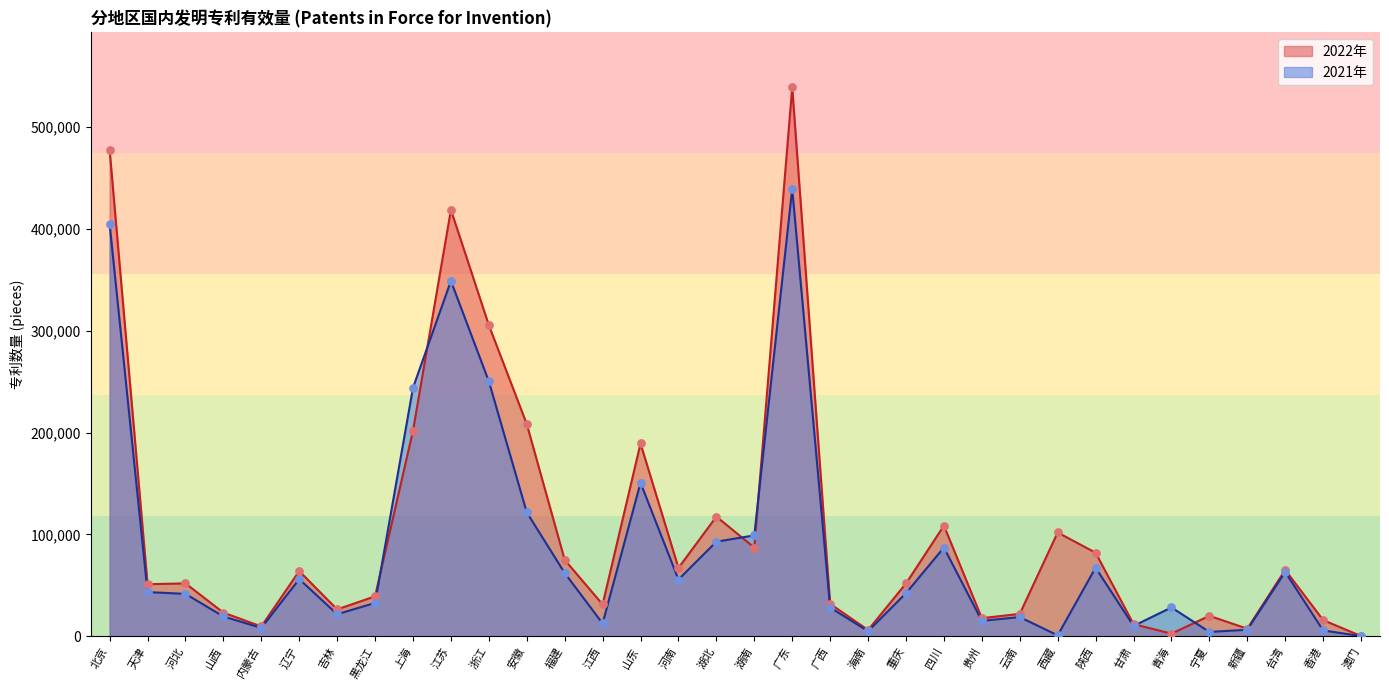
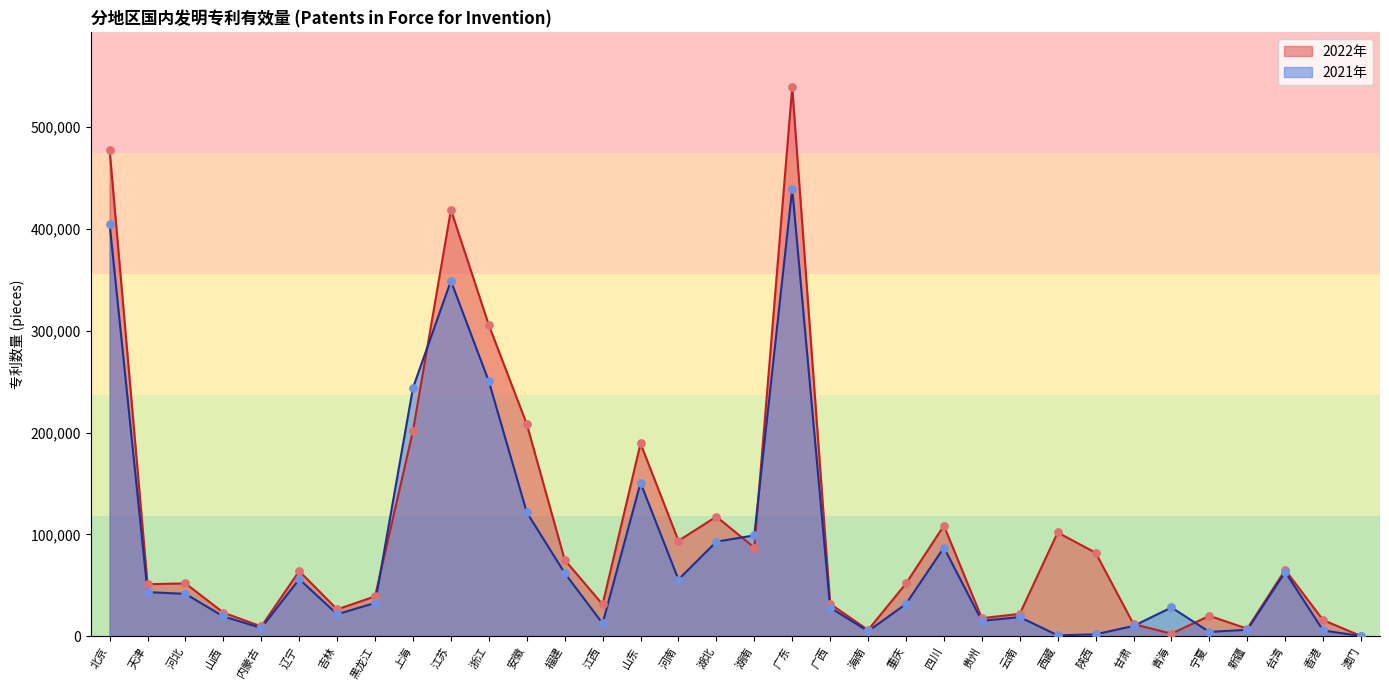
2022年, 河南: 67,000 -> 94,000
2021年, 重庆: 42,000 -> 32,000
2021年, 陕西: 67,000 -> 2,000
